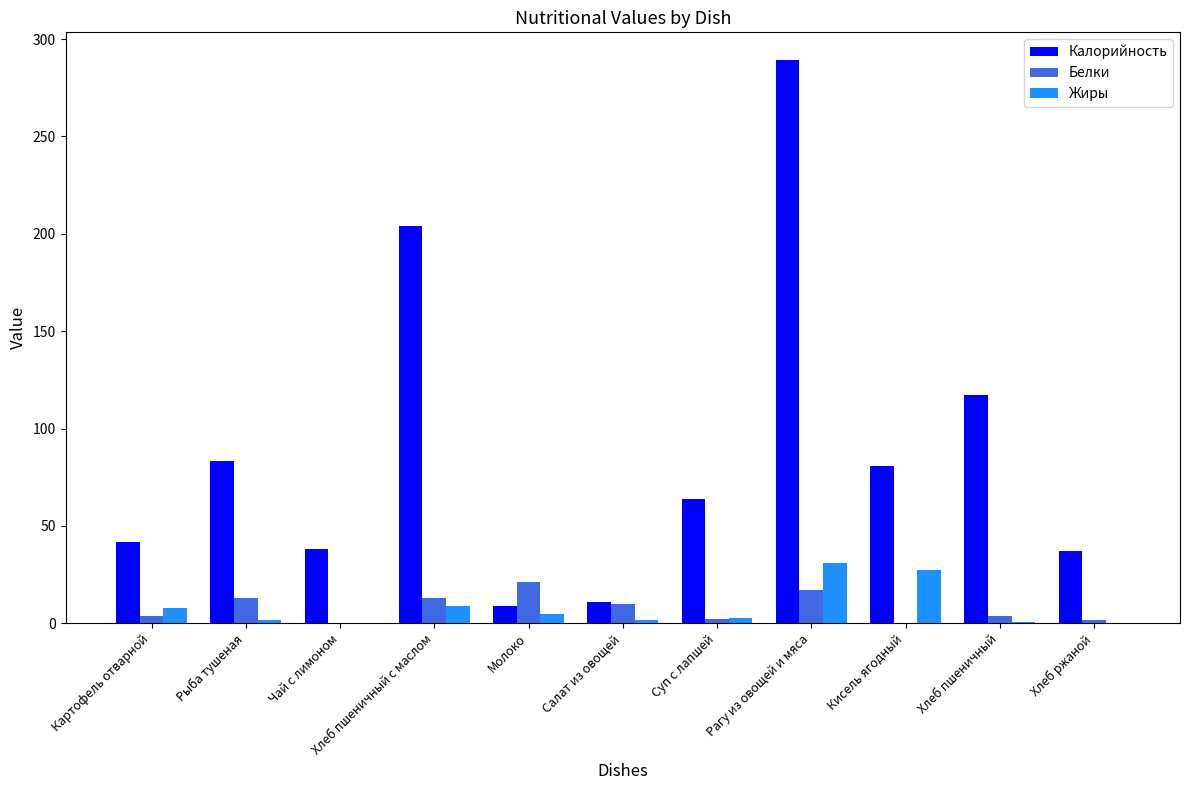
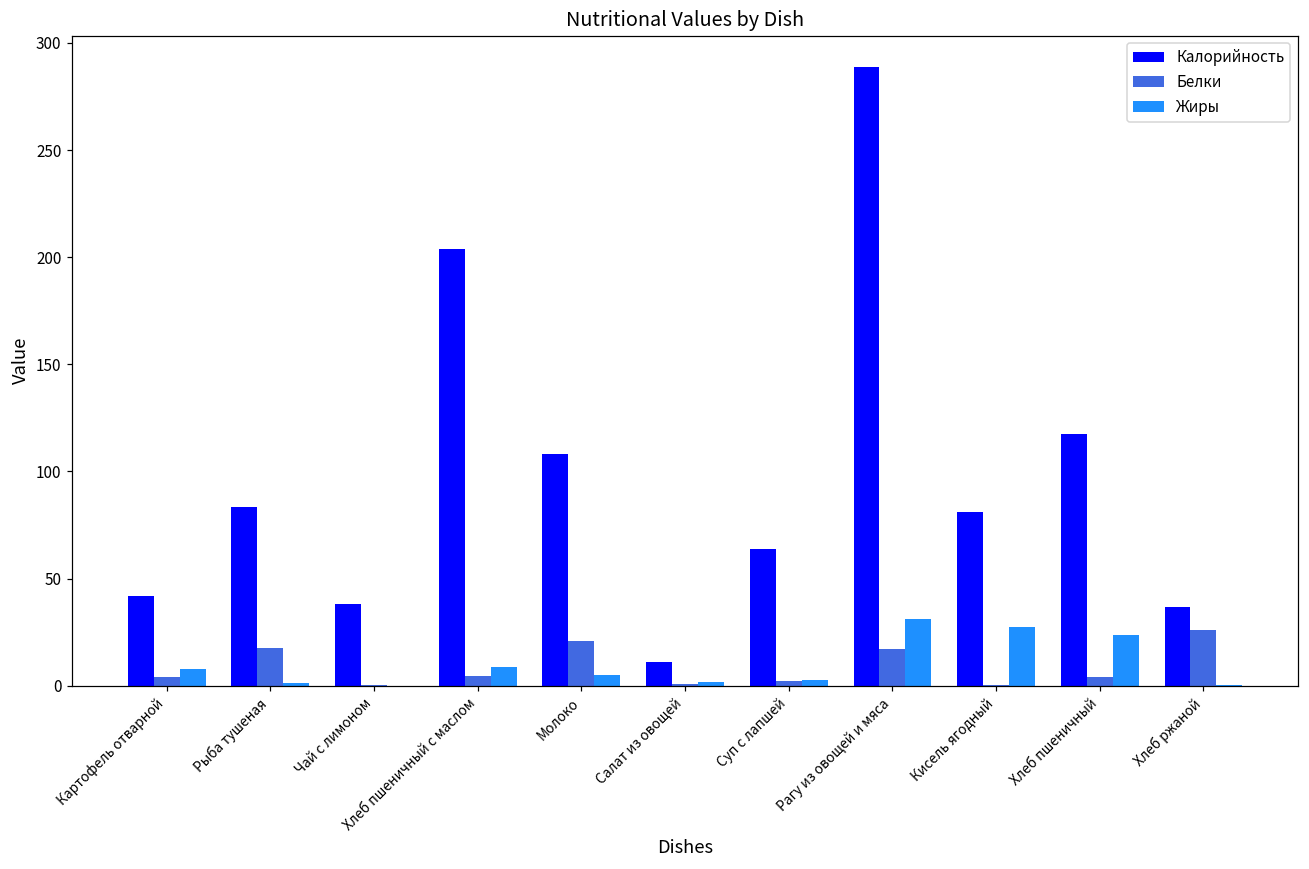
Белки, Рыба тушеная: 13 -> 18
Белки, Хлеб пшеничный с маслом: 13 -> 5
Калорийность, Молоко: 9 -> 108
Белки, Салат из овощей: 10 -> 1
Жиры, Хлеб пшеничный: 1 -> 24
Белки, Хлеб ржаной: 2 -> 26
